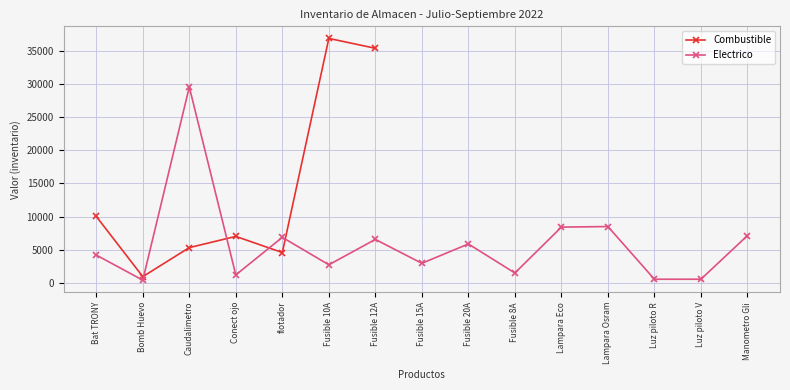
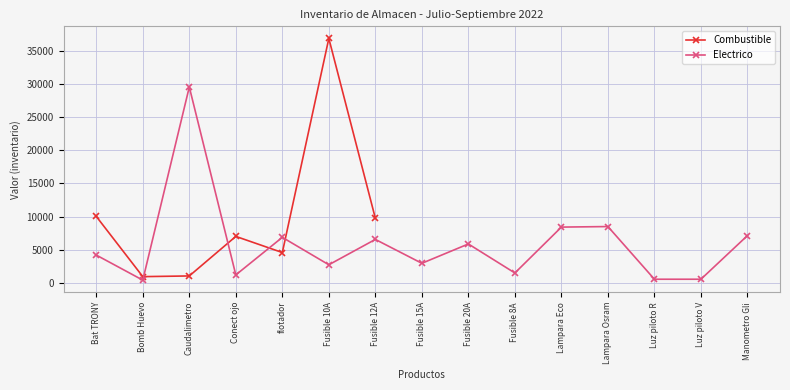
Combustible, Caudalimetro: 5000 -> 1000
Combustible, Fusible 12A: 35000 -> 10000
